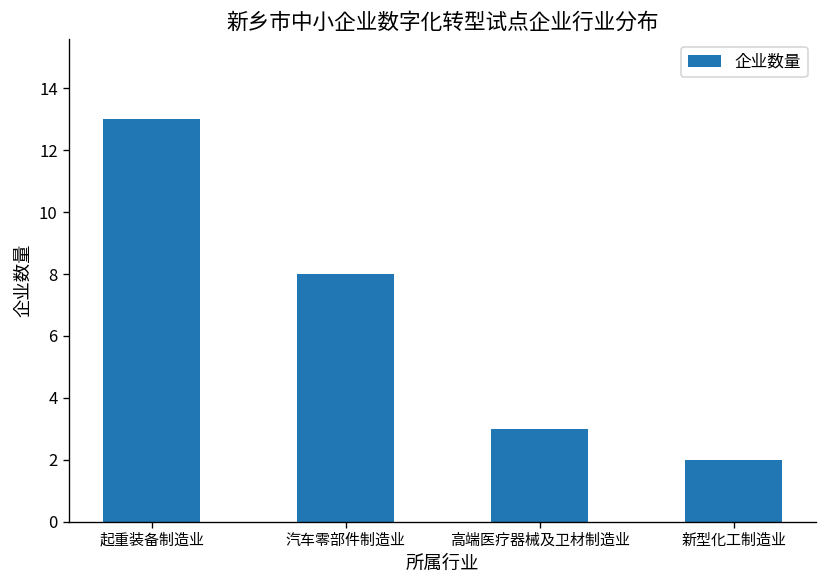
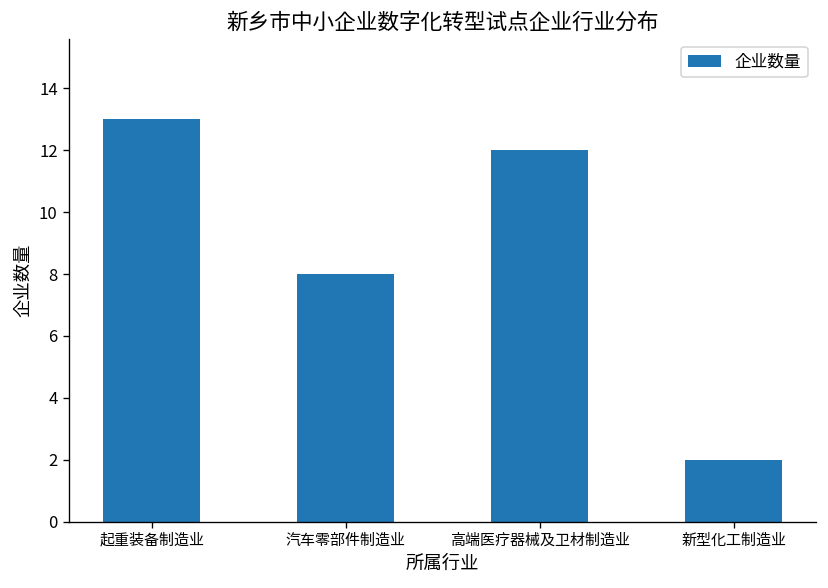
高端医疗器械及卫材制造业: 3 -> 12
